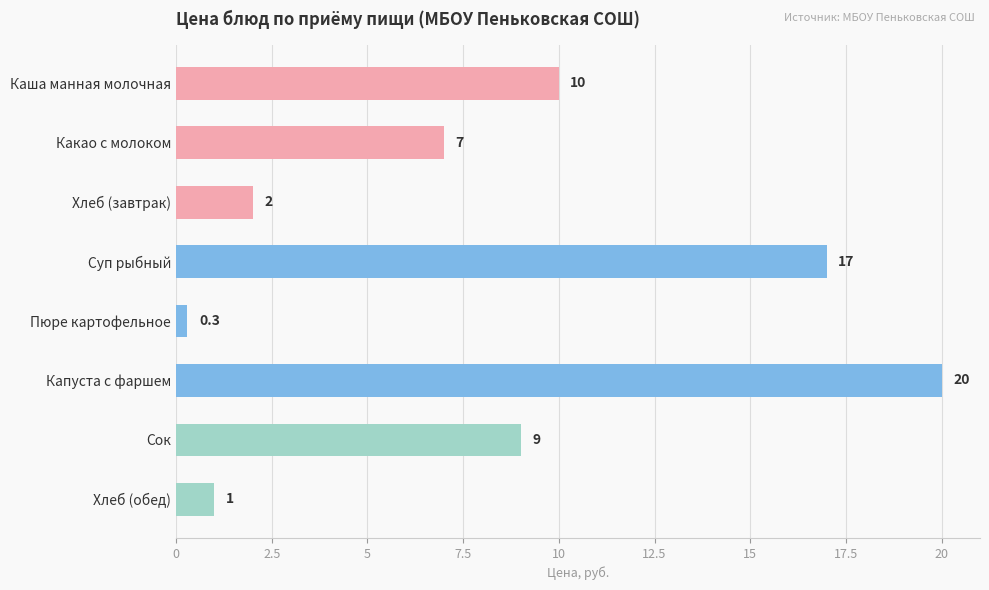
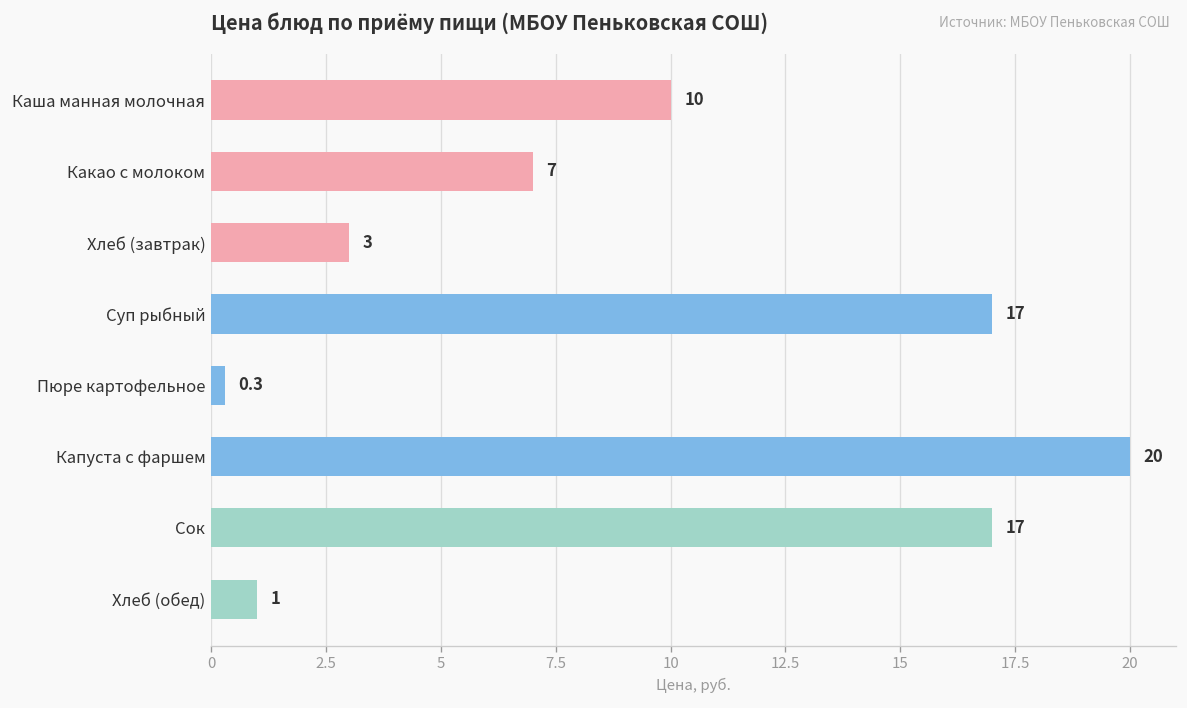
Хлеб (завтрак): 2 -> 3
Сок: 9 -> 17
